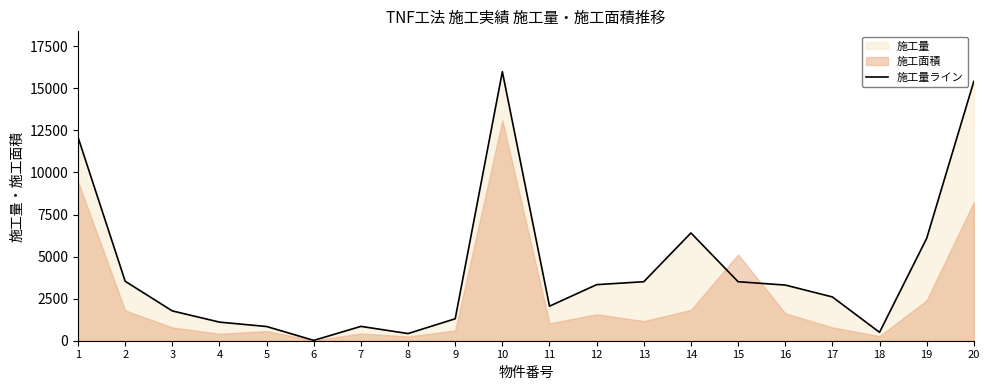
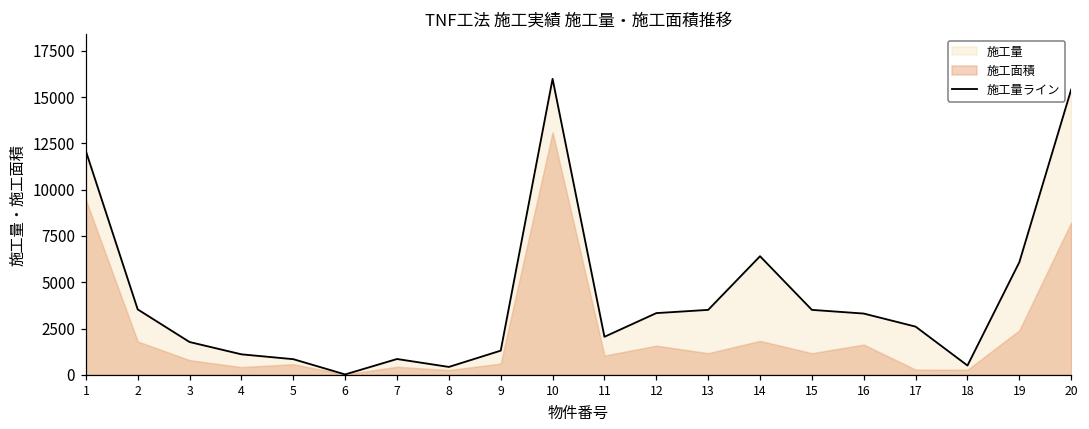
施工面積, 15: 5100 -> 1200
施工面積, 17: 800 -> 300
